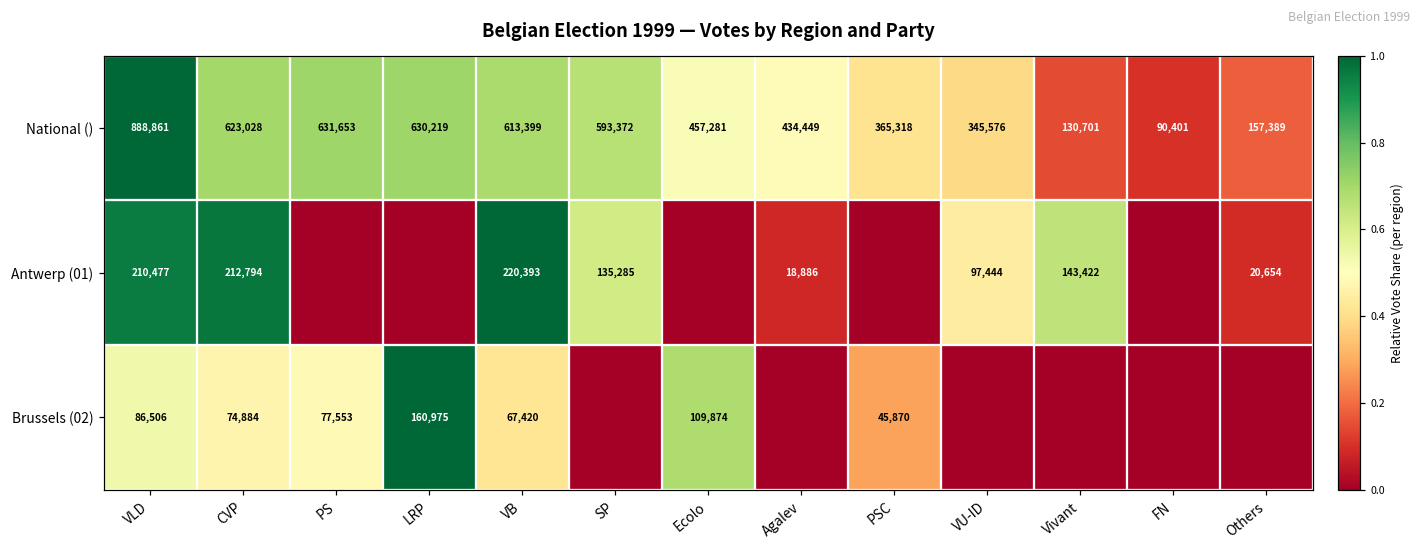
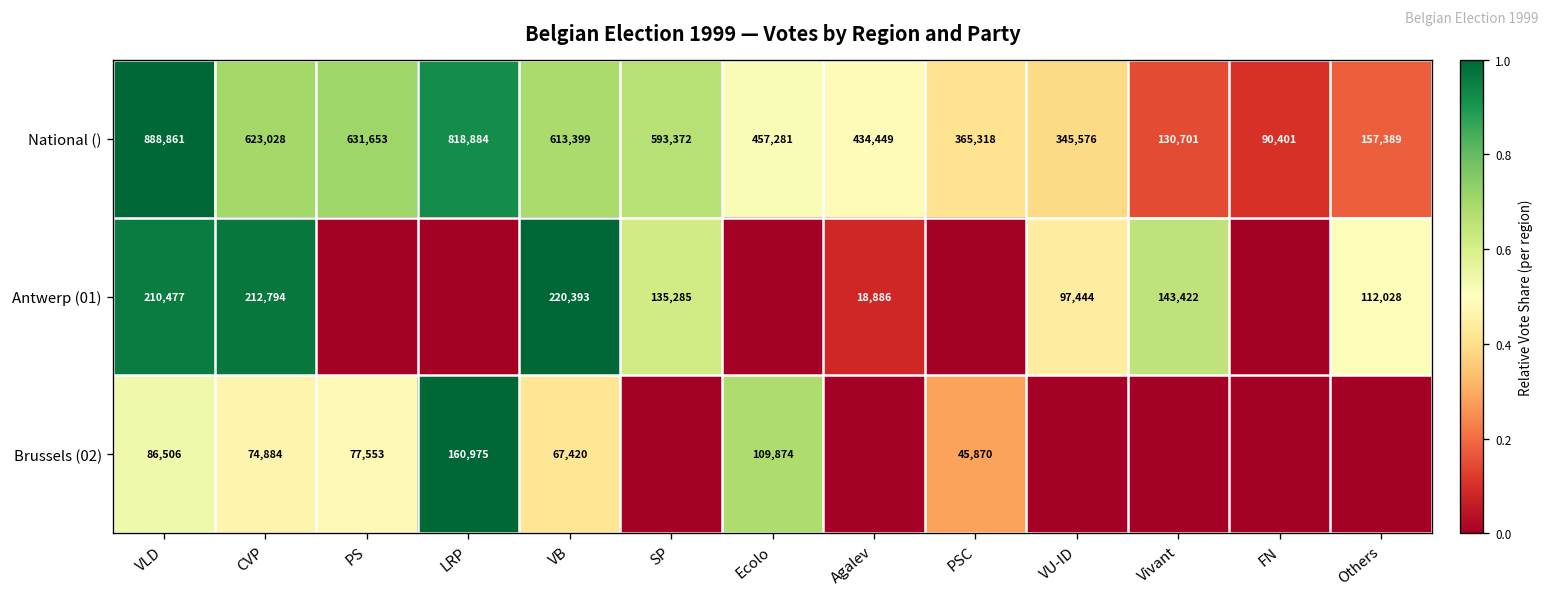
National (), LRP: 630,219 -> 818,884
Antwerp (01), Others: 20,654 -> 112,028
